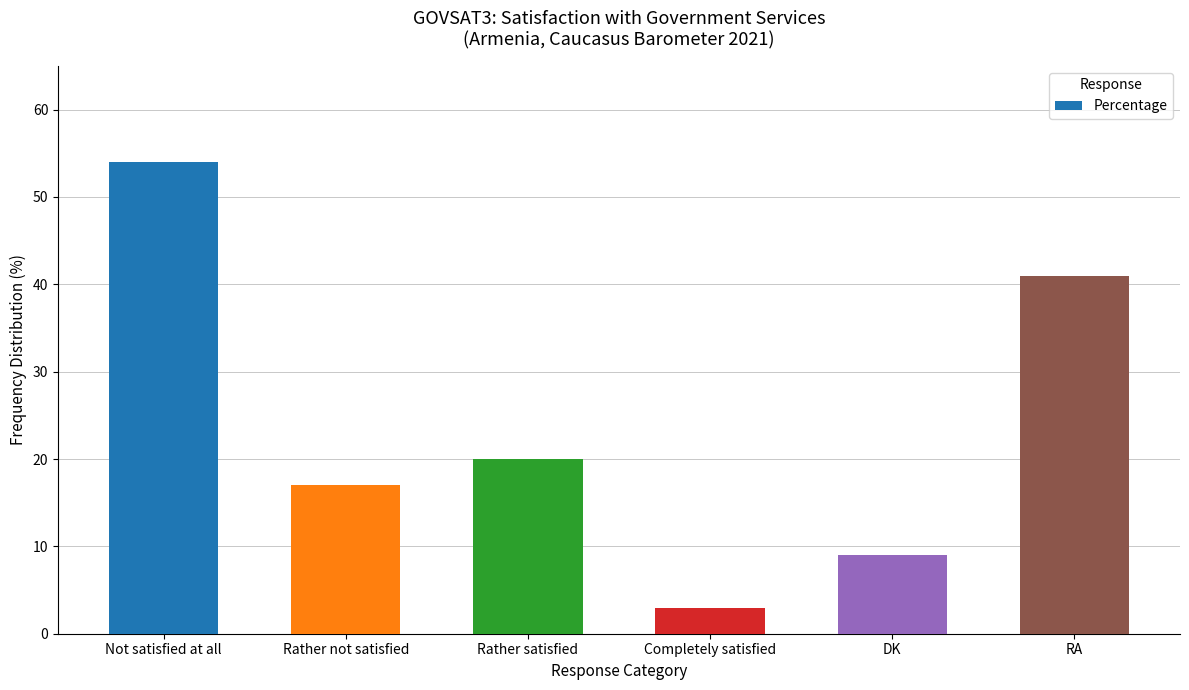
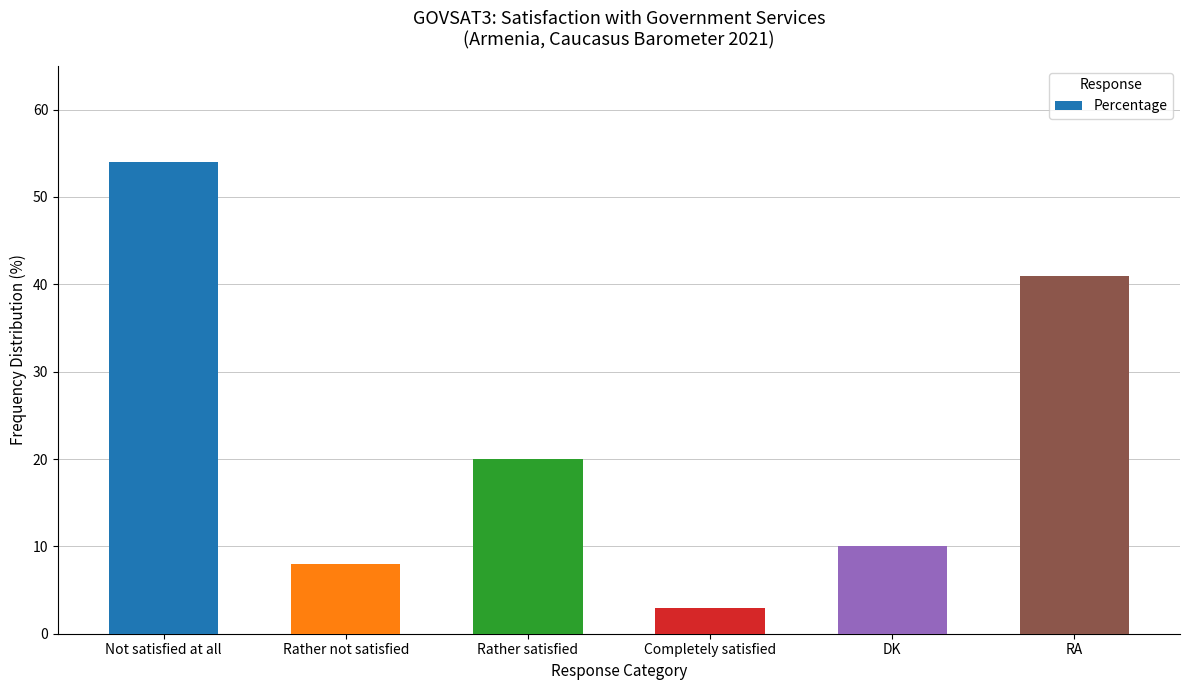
Rather not satisfied: 17 -> 8
DK: 9 -> 10
